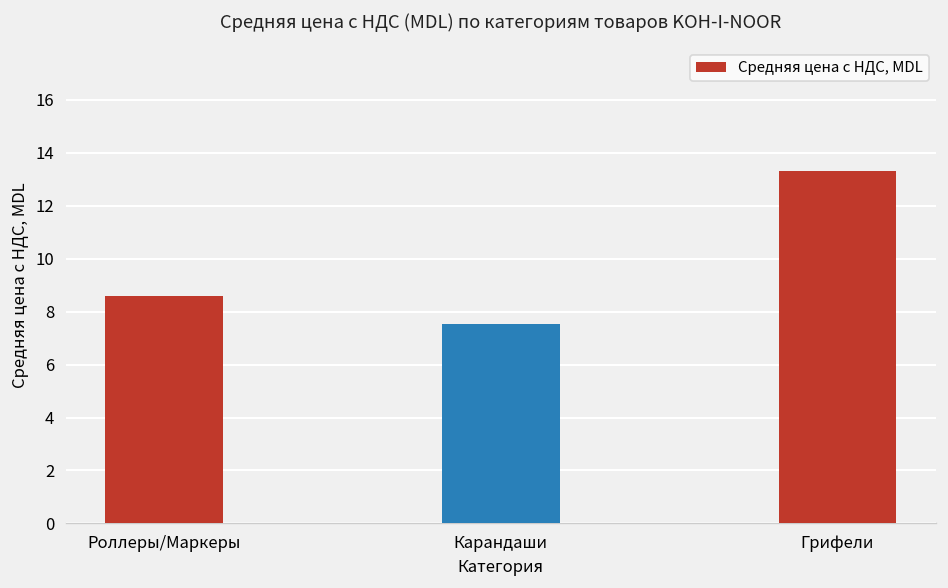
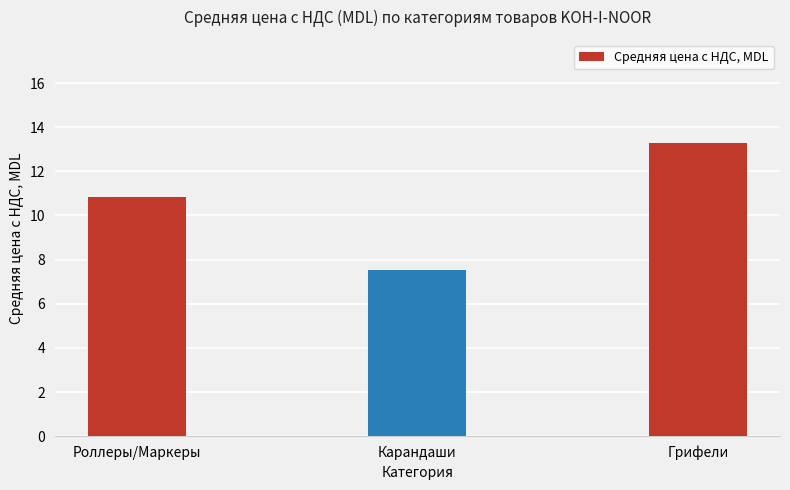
Роллеры/Маркеры: 8.6 -> 10.9
